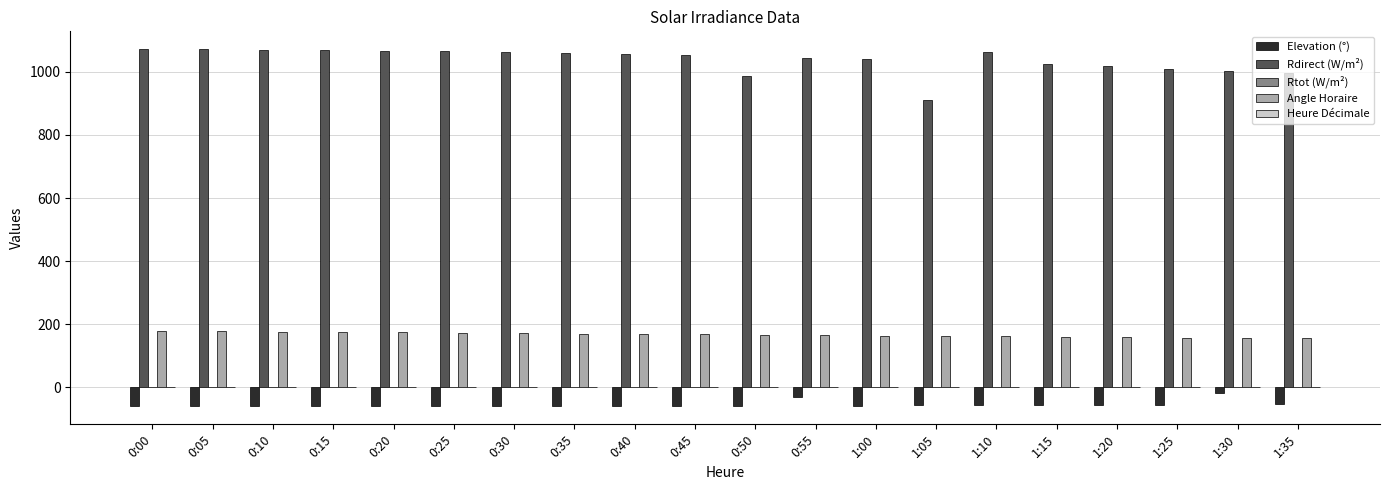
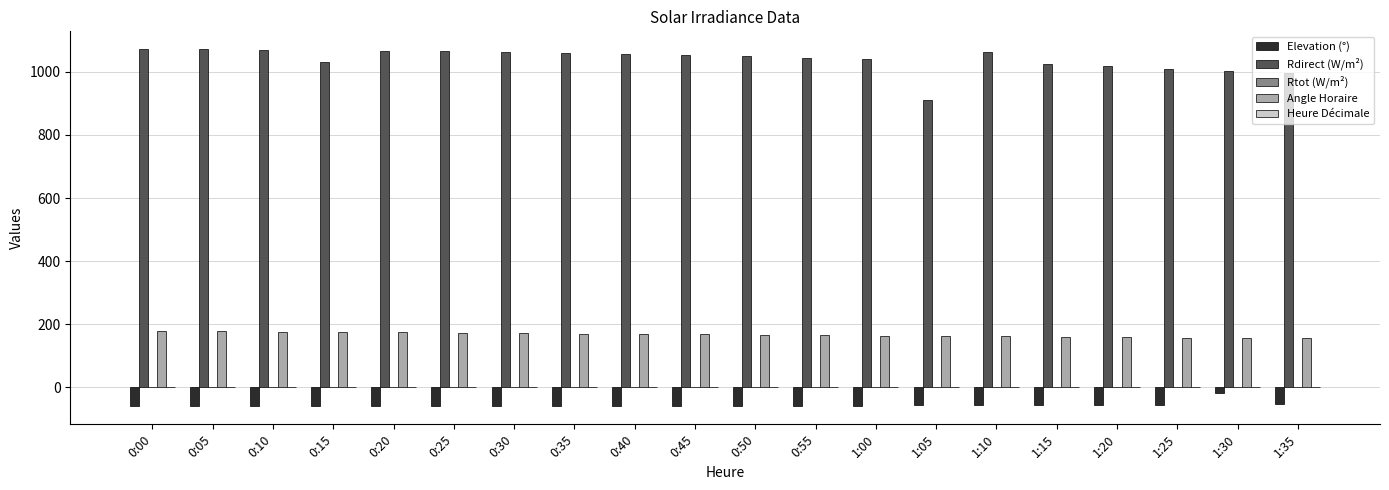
Rdirect (W/m²), 0:15: 1070 -> 1030
Rdirect (W/m²), 0:50: 990 -> 1050
Elevation (°), 0:55: -30 -> -60
